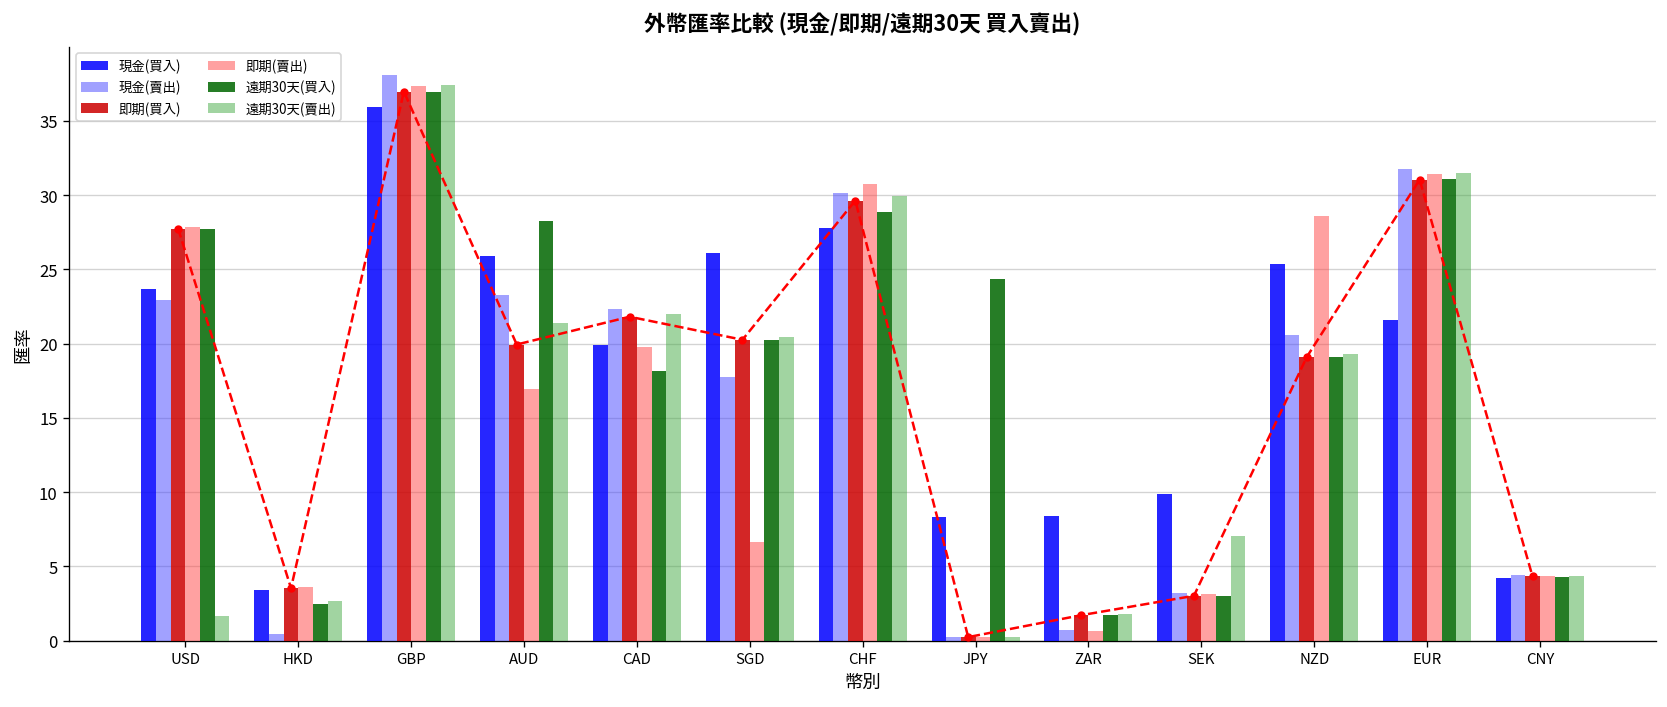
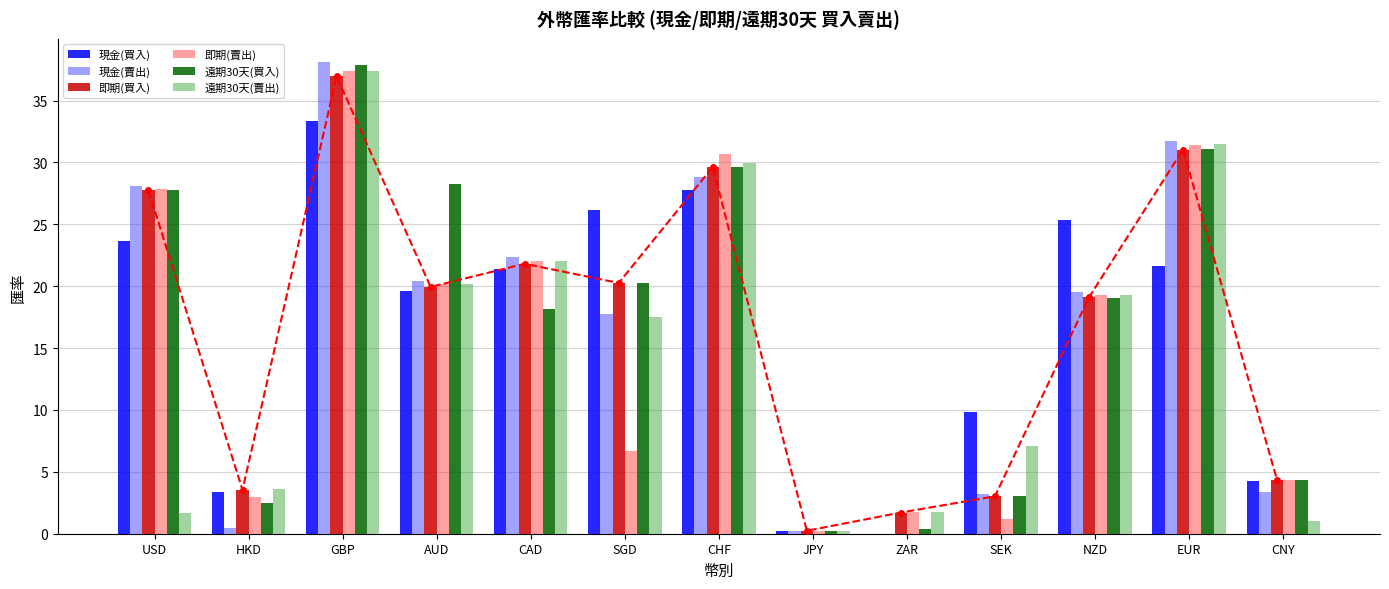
現金(賣出), USD: 22.9 -> 28.1
即期(賣出), HKD: 3.6 -> 2.9
遠期30天(賣出), HKD: 2.6 -> 3.6
現金(買入), GBP: 36.0 -> 33.3
遠期30天(買入), GBP: 37.0 -> 37.8
現金(買入), AUD: 25.9 -> 19.7
現金(賣出), AUD: 23.3 -> 20.4
即期(賣出), AUD: 17.0 -> 20.1
遠期30天(賣出), AUD: 21.4 -> 20.2
現金(買入), CAD: 19.9 -> 21.4
即期(賣出), CAD: 19.8 -> 22.0
遠期30天(賣出), SGD: 20.4 -> 17.5
現金(賣出), CHF: 30.2 -> 28.8
遠期30天(買入), CHF: 28.9 -> 29.6
現金(買入), JPY: 8.3 -> 0.2
遠期30天(買入), JPY: 24.3 -> 0.2
現金(買入), ZAR: 8.4 -> 0.0
現金(賣出), ZAR: 0.7 -> 0.0
即期(賣出), ZAR: 0.6 -> 1.8
遠期30天(買入), ZAR: 1.7 -> 0.4
即期(賣出), SEK: 3.1 -> 1.2
現金(賣出), NZD: 20.6 -> 19.6
即期(賣出), NZD: 28.6 -> 19.3
現金(賣出), CNY: 4.4 -> 3.4
遠期30天(賣出), CNY: 4.4 -> 1.1
